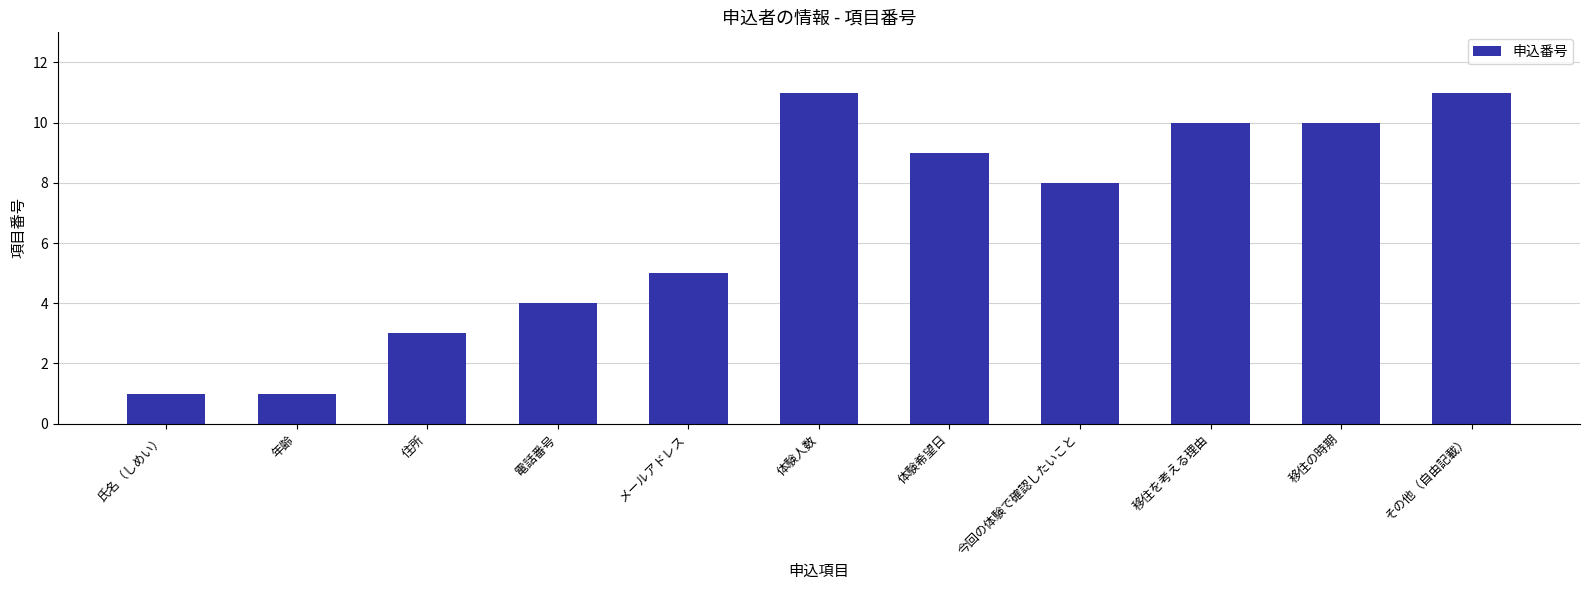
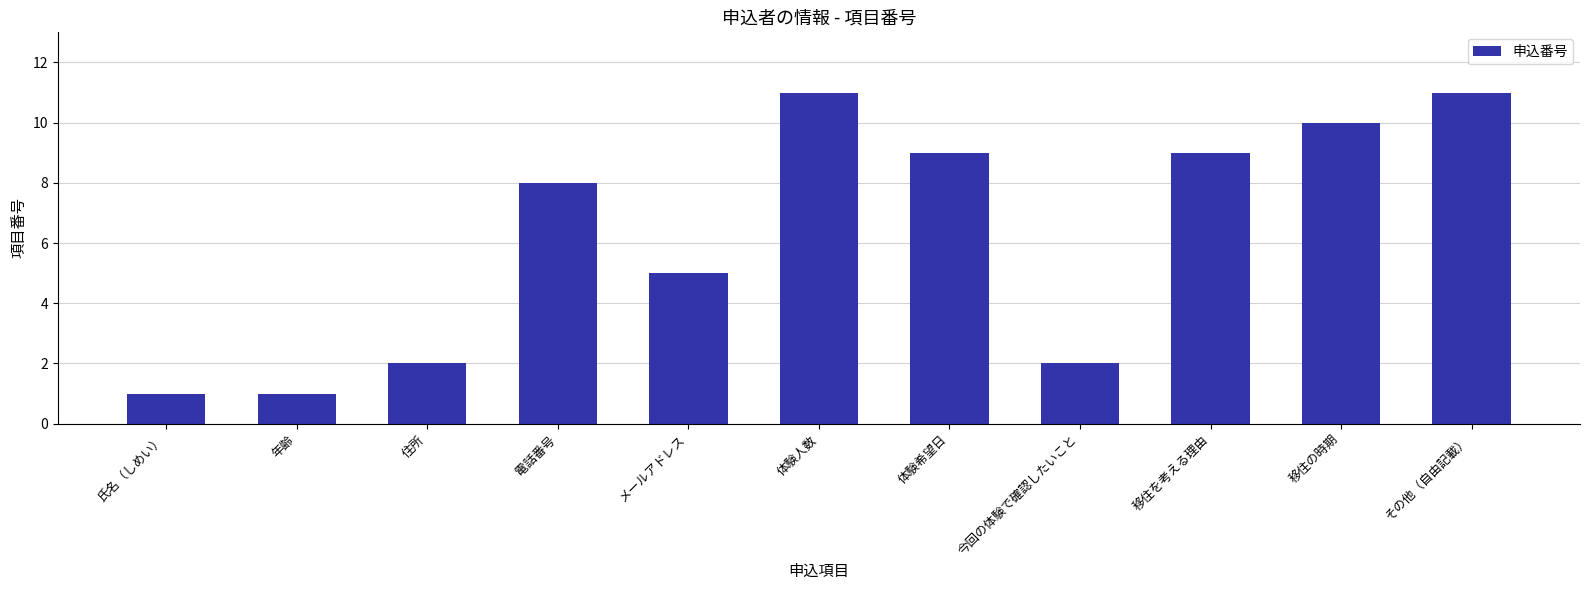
住所: 3 -> 2
電話番号: 4 -> 8
今回の体験で確認したいこと: 8 -> 2
移住を考える理由: 10 -> 9
